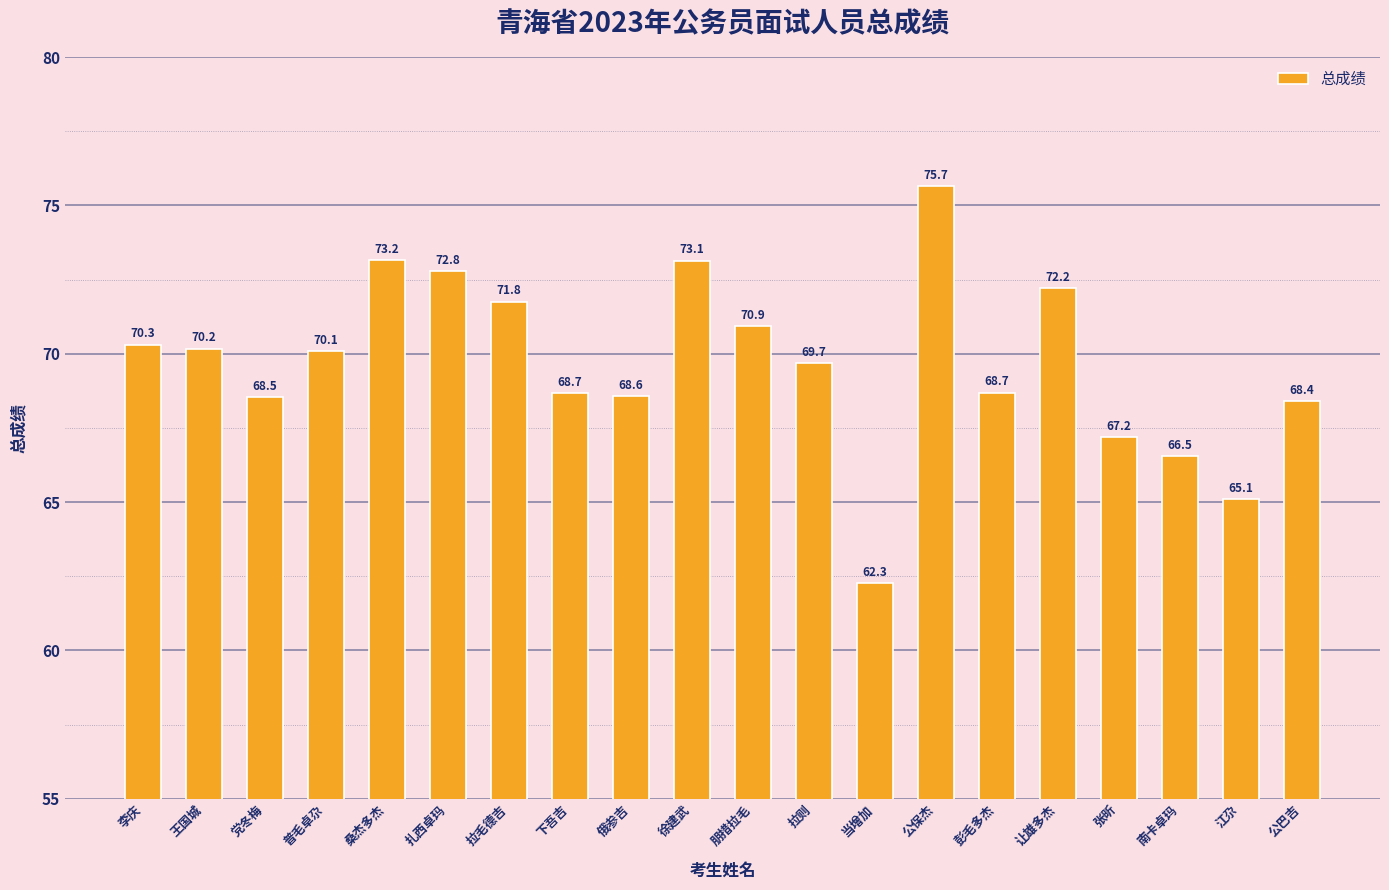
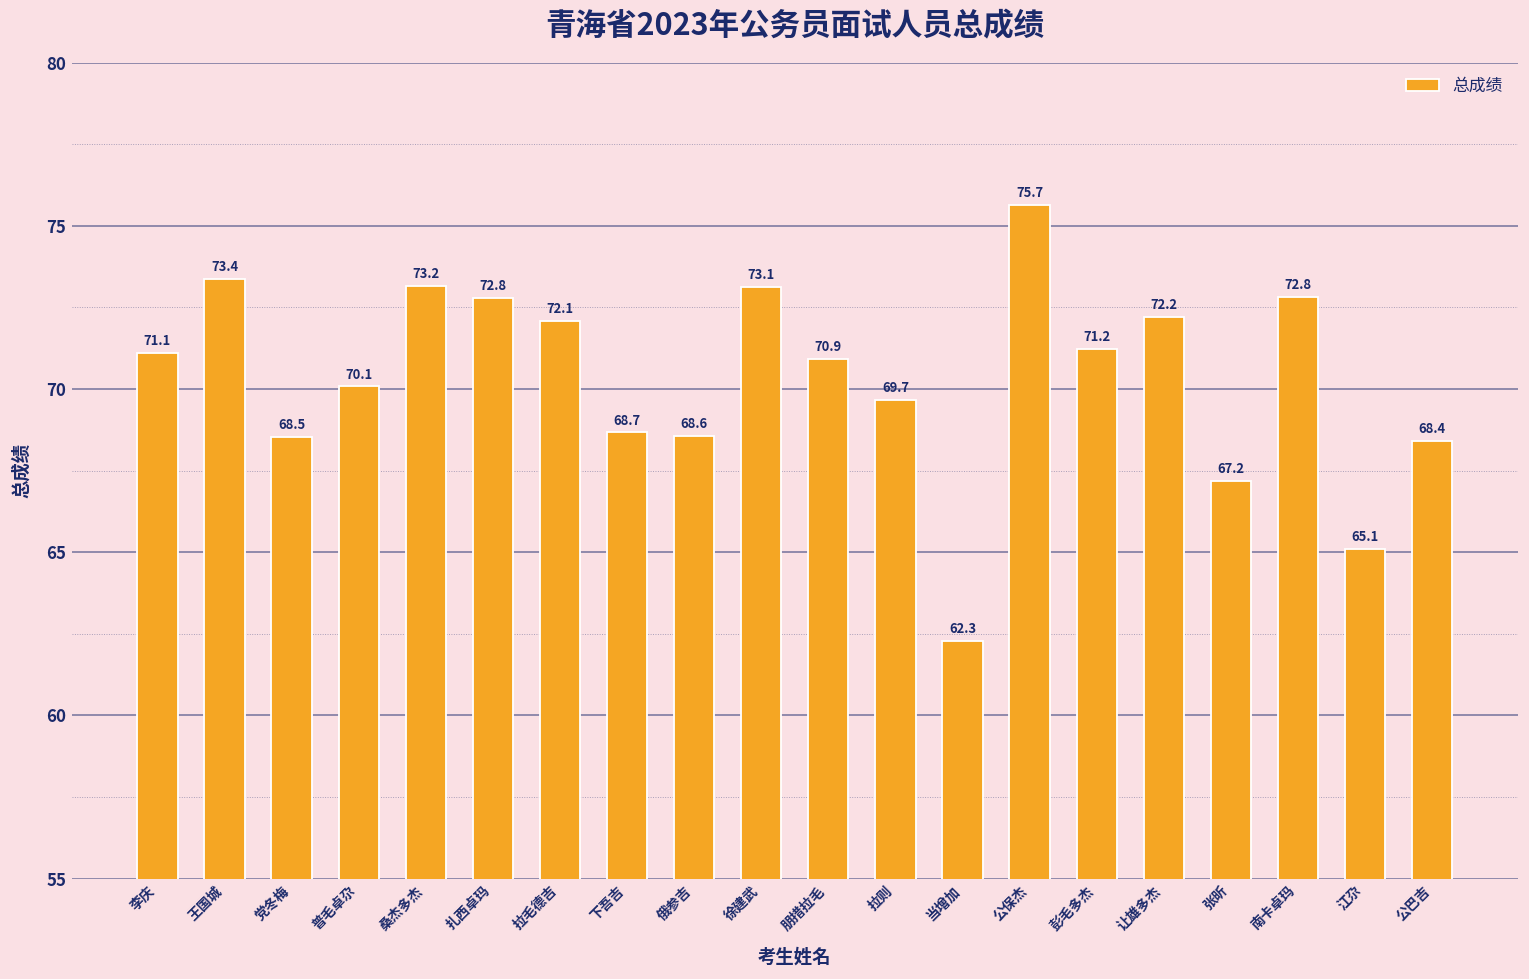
李庆: 70.3 -> 71.1
王国城: 70.2 -> 73.4
拉毛德吉: 71.8 -> 72.1
彭毛多杰: 68.7 -> 71.2
南卡卓玛: 66.5 -> 72.8
